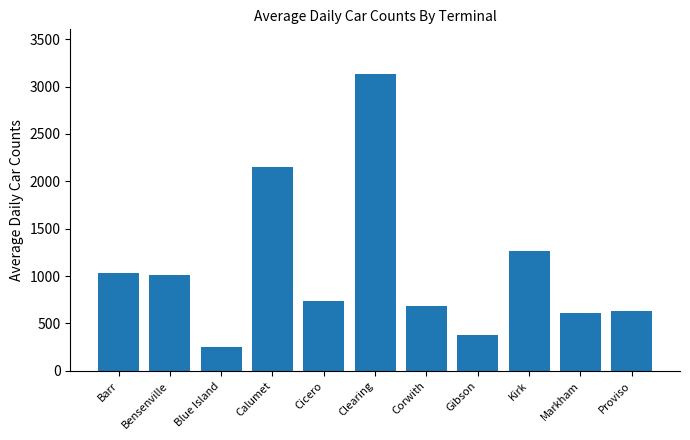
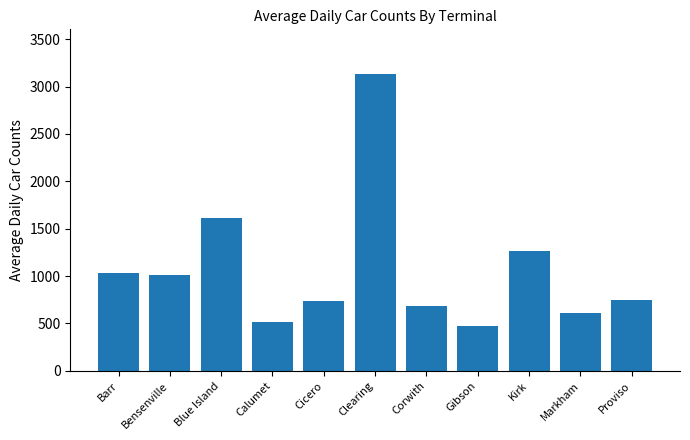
Blue Island: 300 -> 1600
Calumet: 2200 -> 500
Gibson: 400 -> 500
Proviso: 600 -> 800
